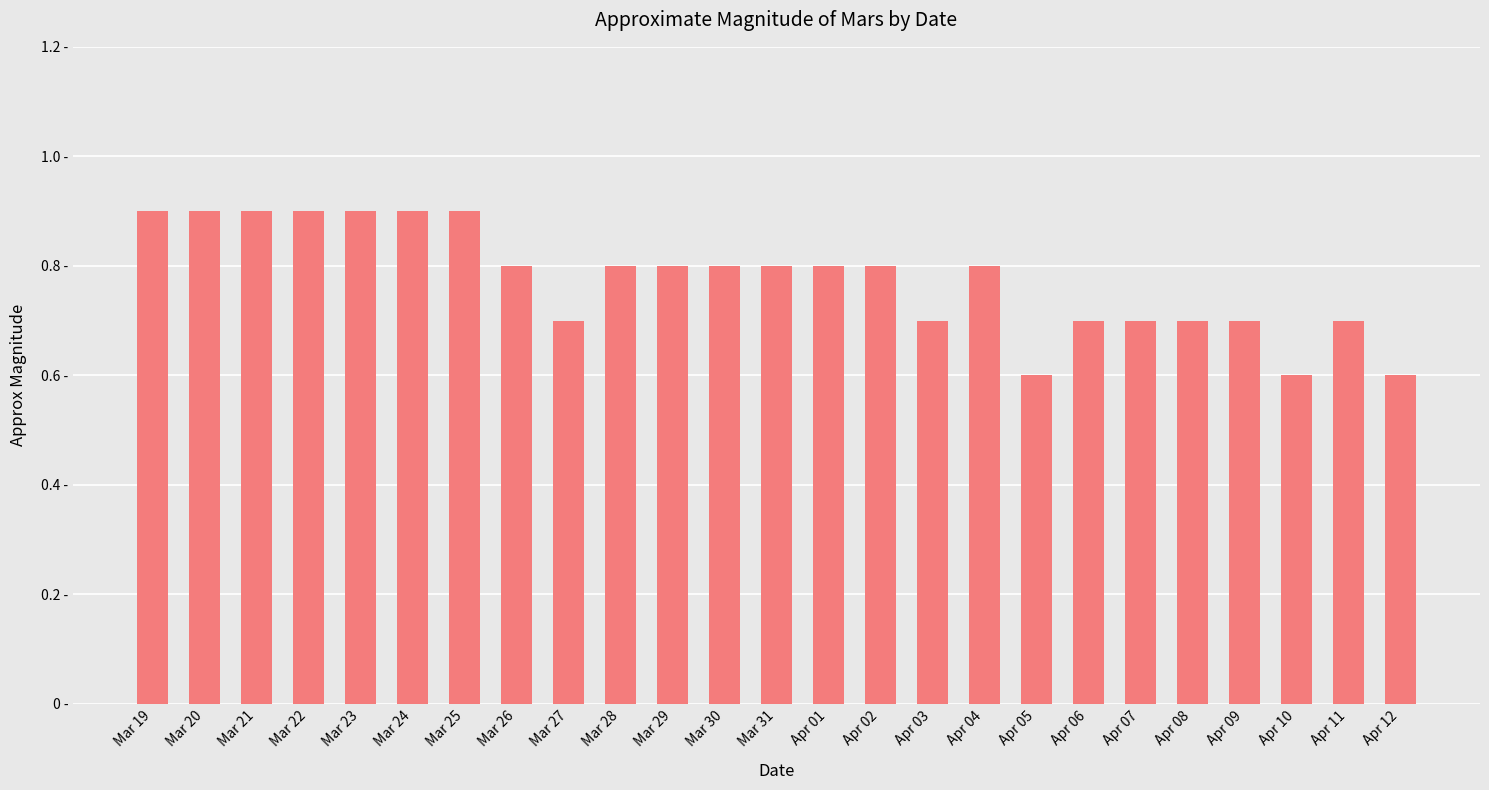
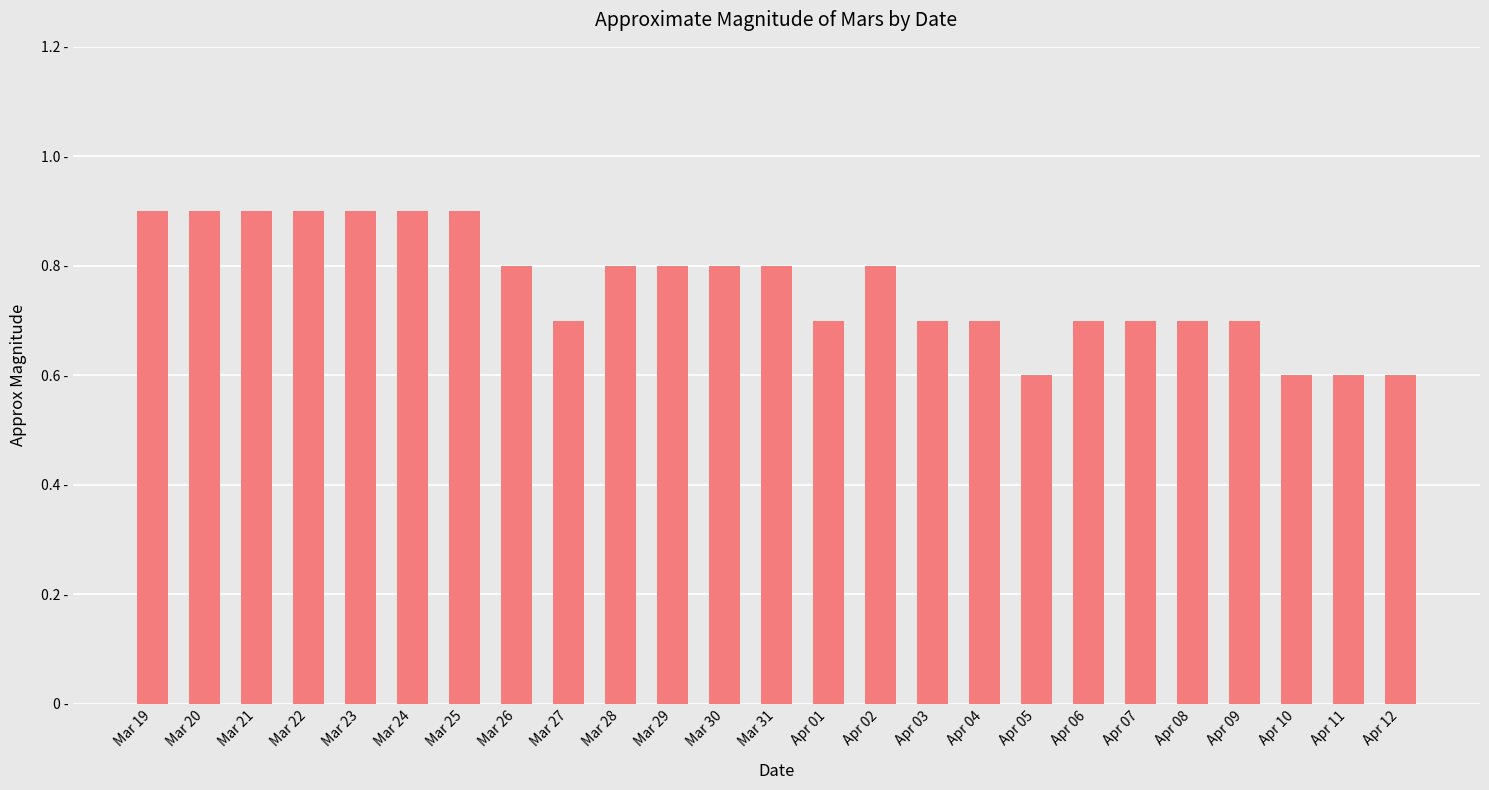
Apr 01: 0.8 - -> 0.7 -
Apr 04: 0.8 - -> 0.7 -
Apr 11: 0.7 - -> 0.6 -
